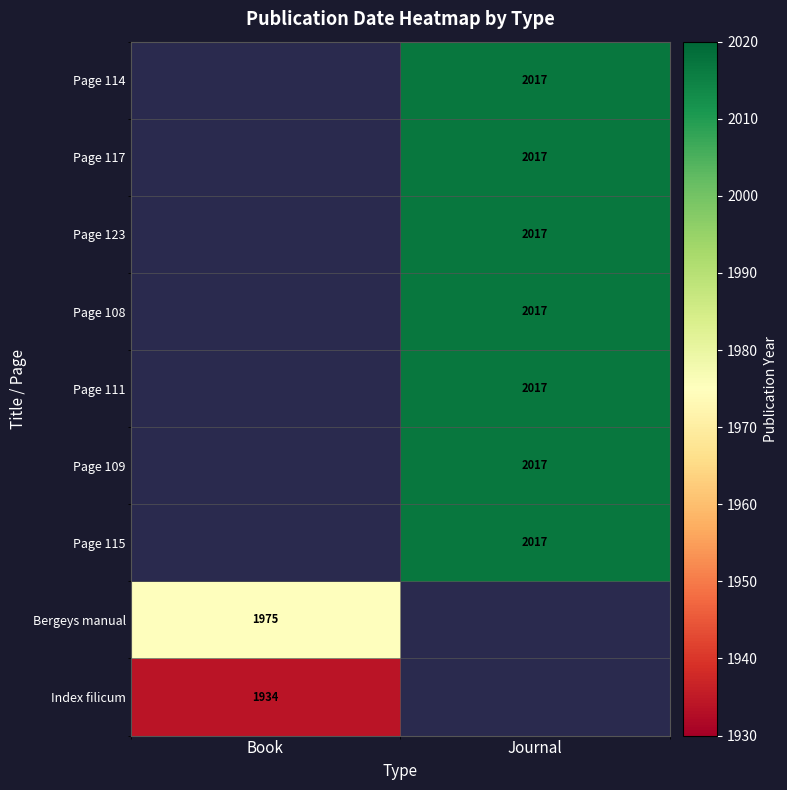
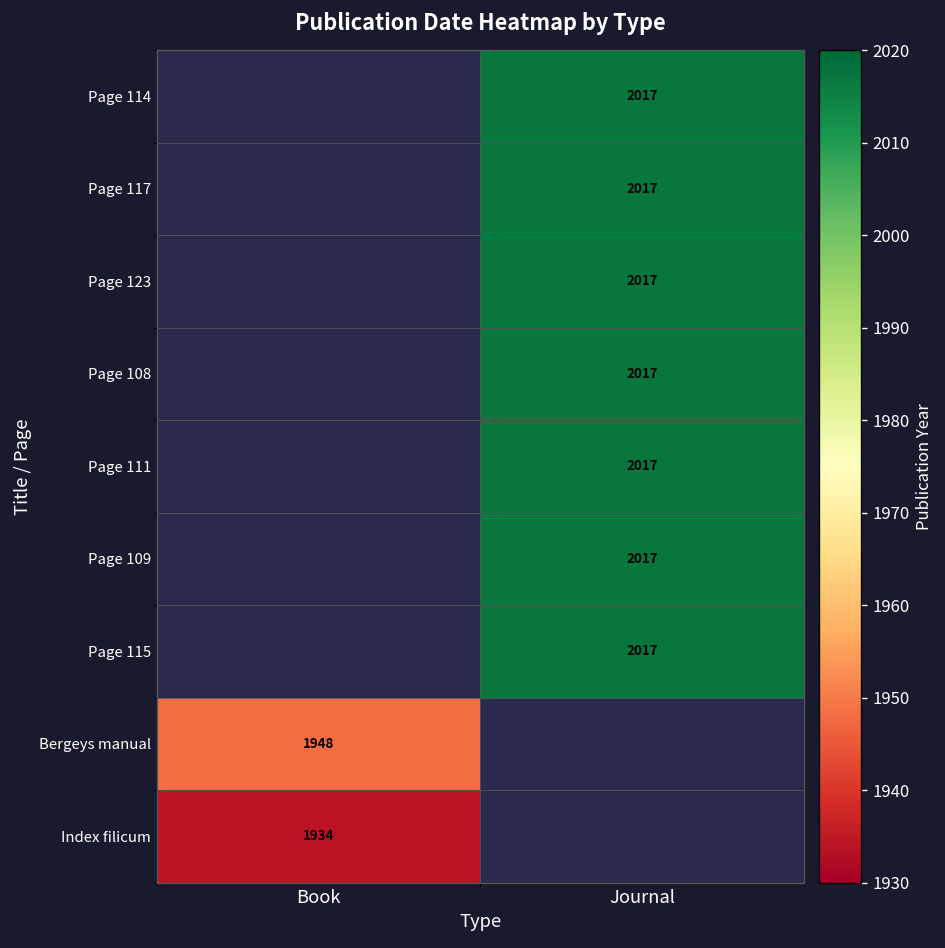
Bergeys manual, Book: 1975 -> 1948
